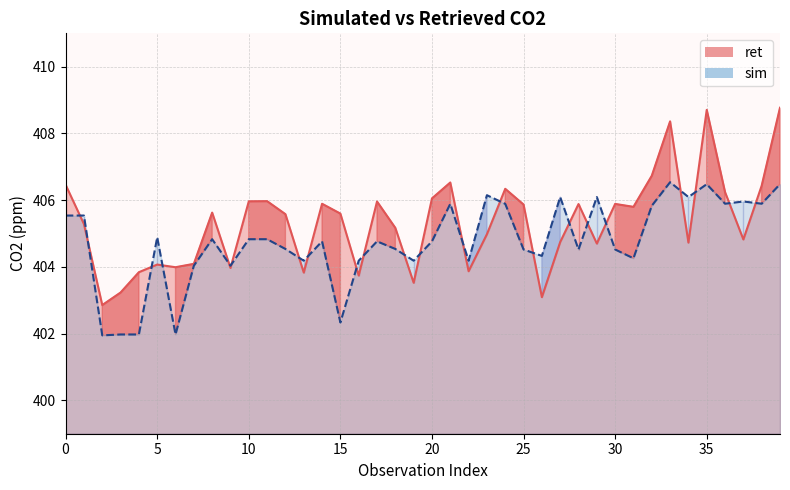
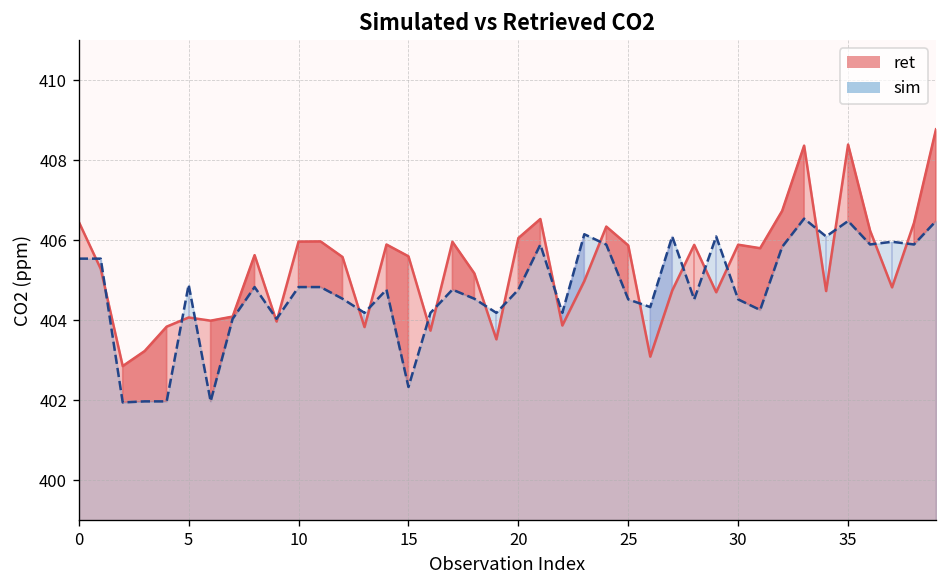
ret, 35: 408.7 -> 408.4
